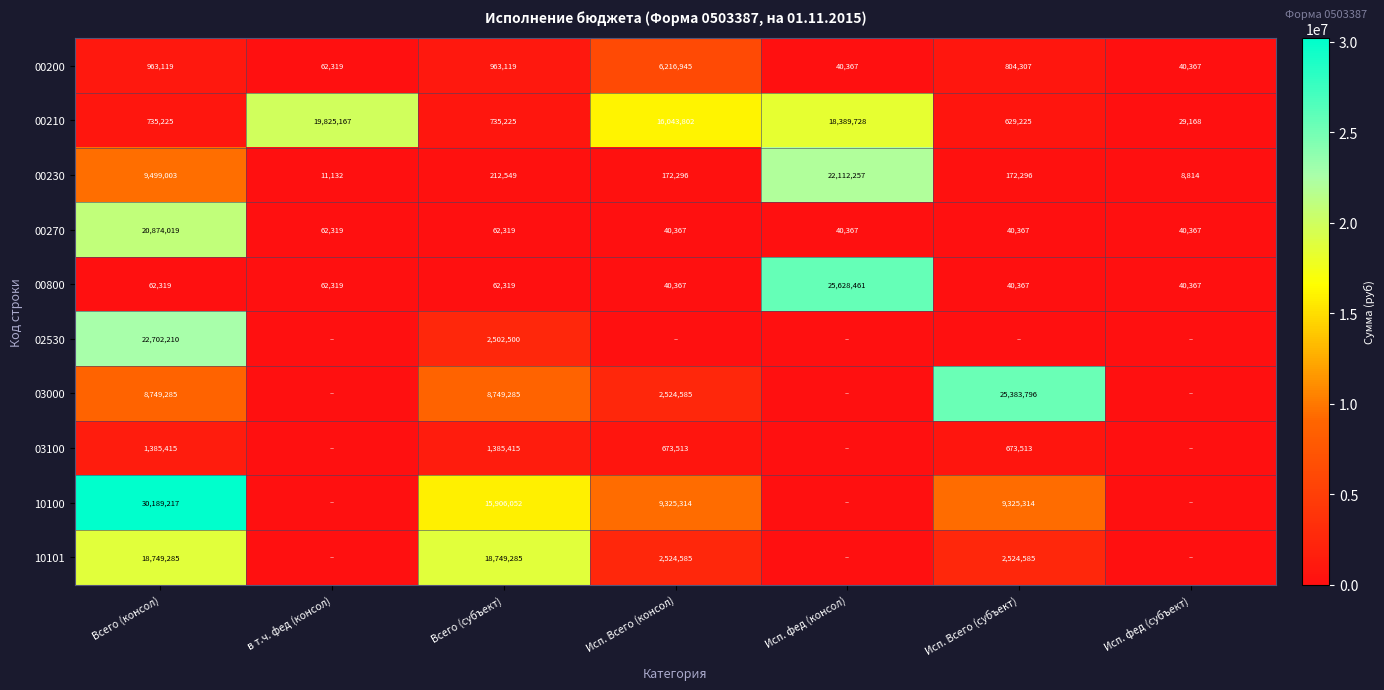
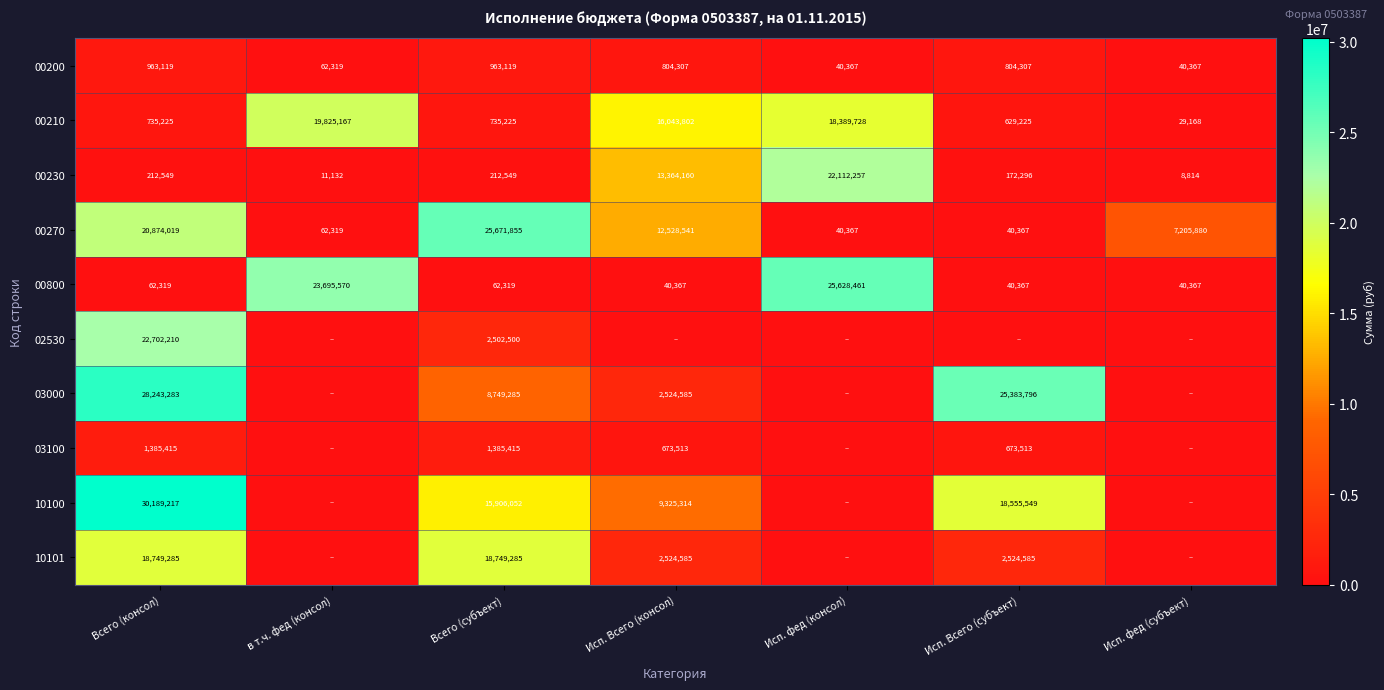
00200, Исп. Всего (консол): 6,216,945 -> 804,307
00230, Всего (консол): 9,499,003 -> 212,549
00230, Исп. Всего (консол): 172,296 -> 13,364,160
00270, Всего (субъект): 62,319 -> 25,671,855
00270, Исп. Всего (консол): 40,367 -> 12,528,541
00270, Исп. фед (субъект): 40,367 -> 7,205,880
00800, в т.ч. фед (консол): 62,319 -> 23,695,570
03000, Всего (консол): 8,749,285 -> 28,243,283
10100, Исп. Всего (субъект): 9,325,314 -> 18,555,549
